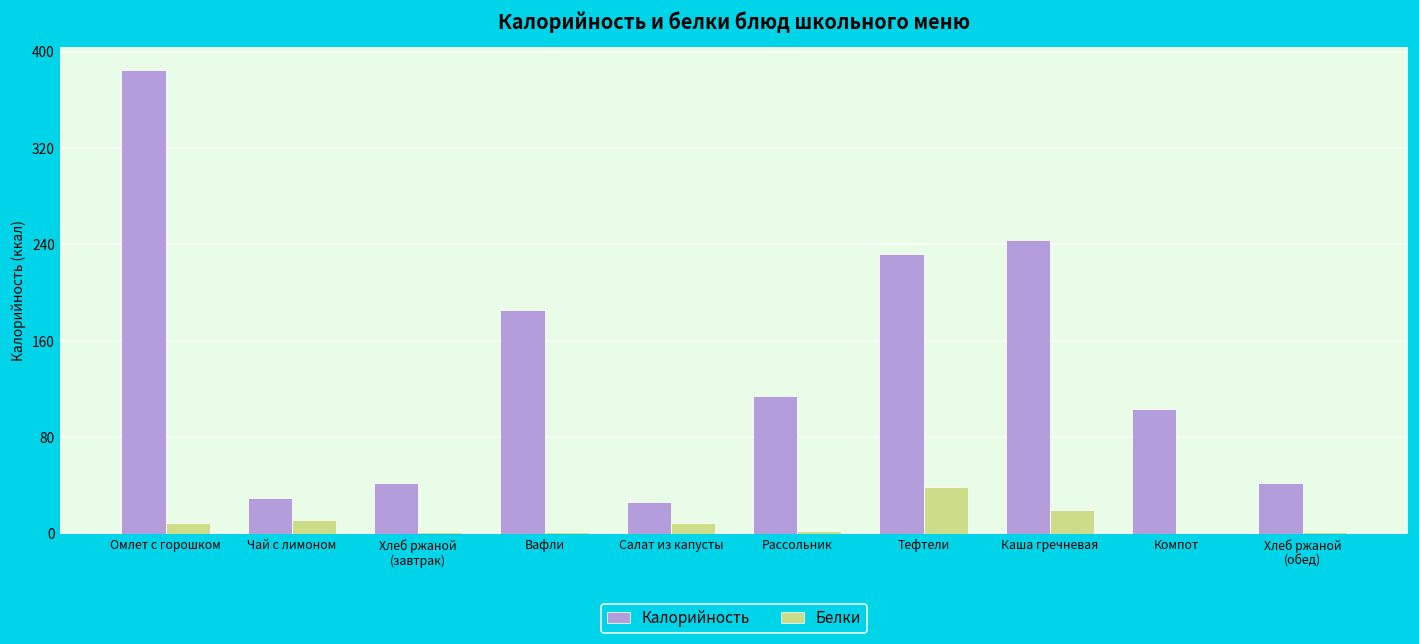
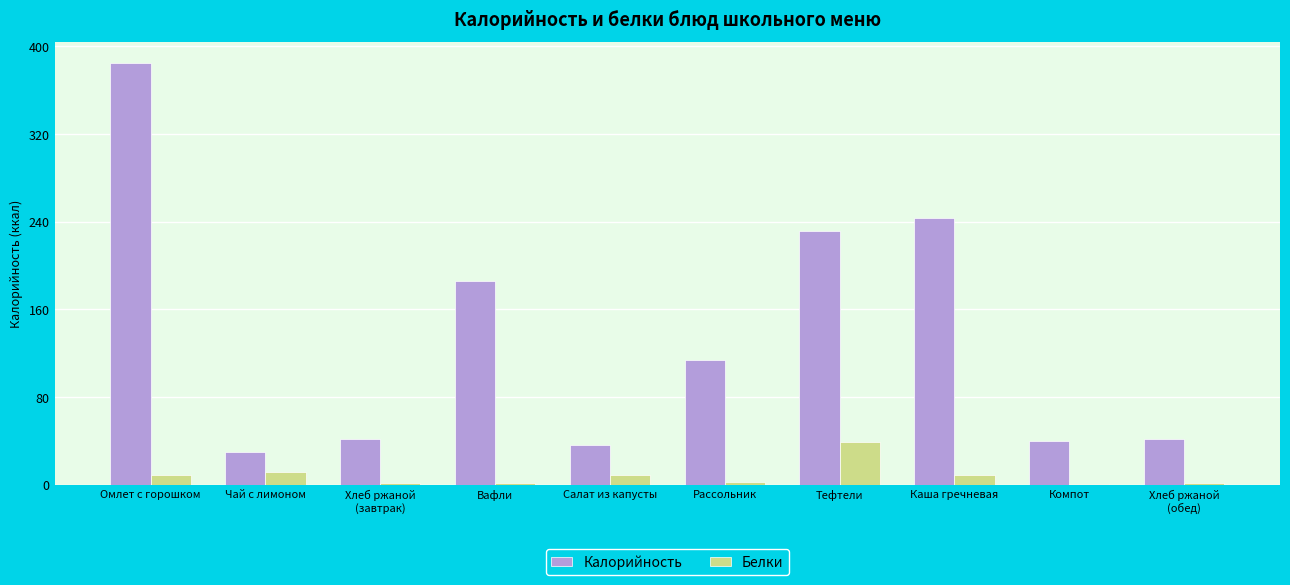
Калорийность, Салат из капусты: 26 -> 36
Белки, Каша гречневая: 19 -> 9
Калорийность, Компот: 103 -> 40
